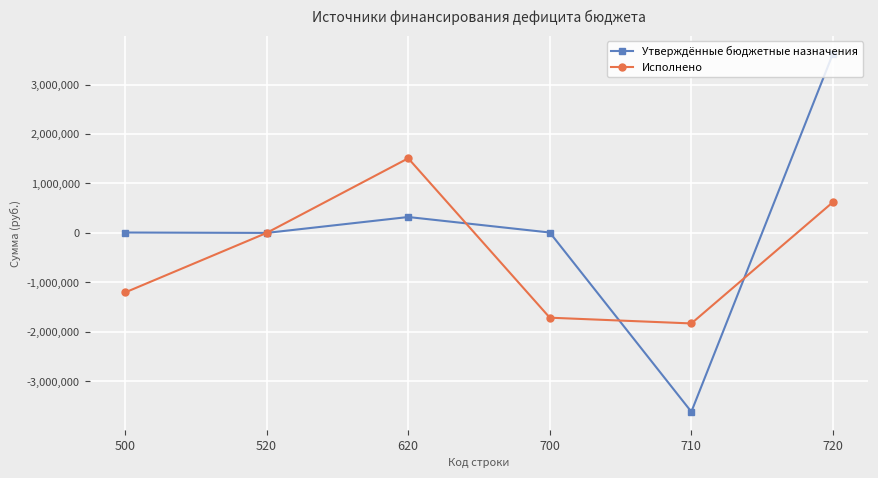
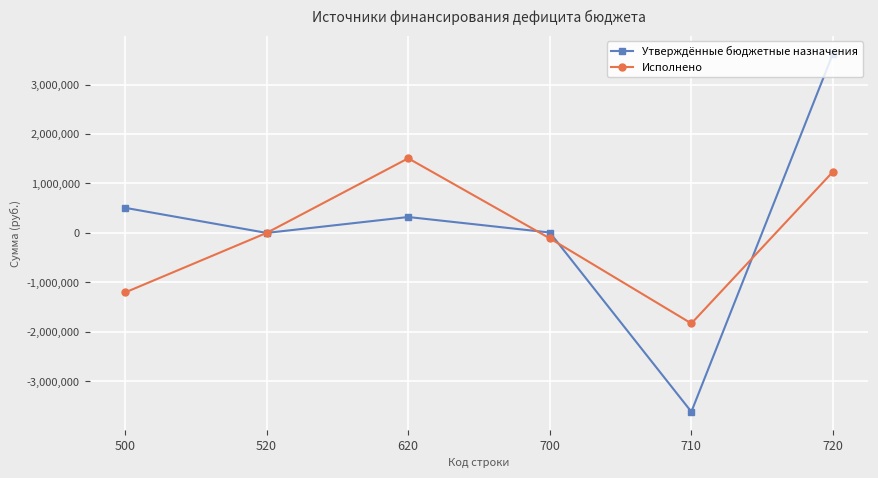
Утверждённые бюджетные назначения, 500: 0 -> 500,000
Исполнено, 700: -1,700,000 -> -100,000
Исполнено, 720: 600,000 -> 1,200,000
